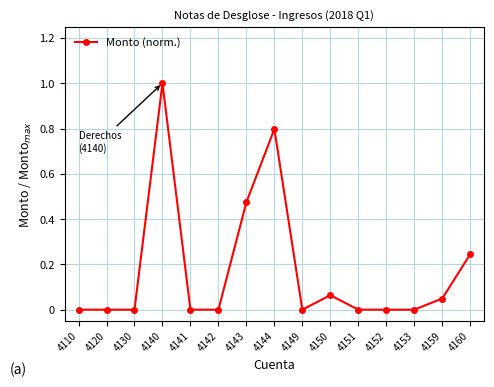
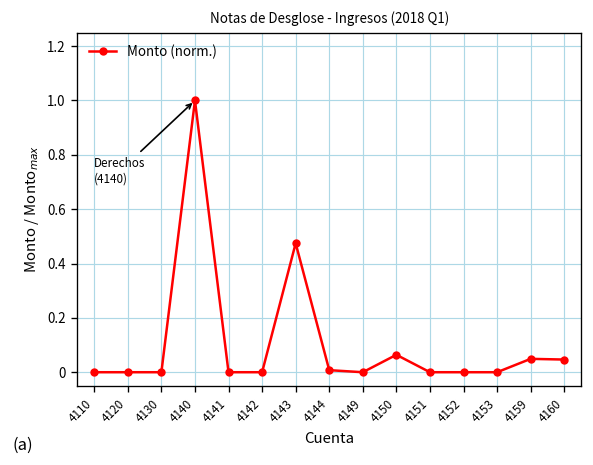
4144: 0.80 -> 0.01
4160: 0.24 -> 0.05
